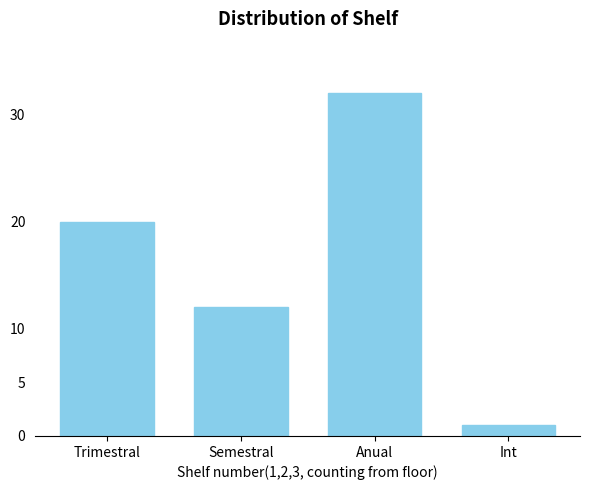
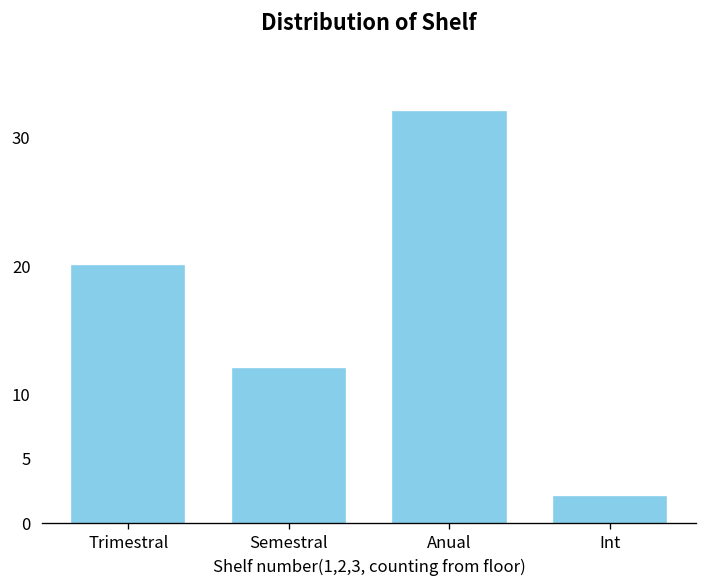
Int: 1 -> 2
